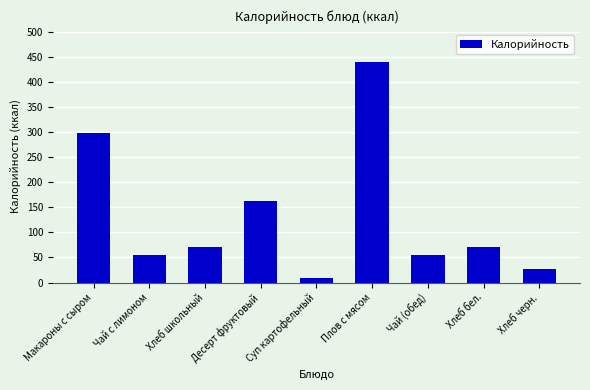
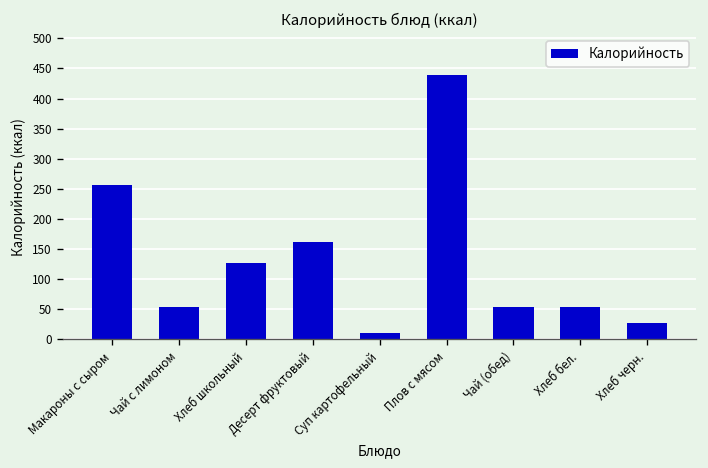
Макароны с сыром: 300 -> 260
Хлеб школьный: 70 -> 130
Хлеб бел.: 70 -> 50
